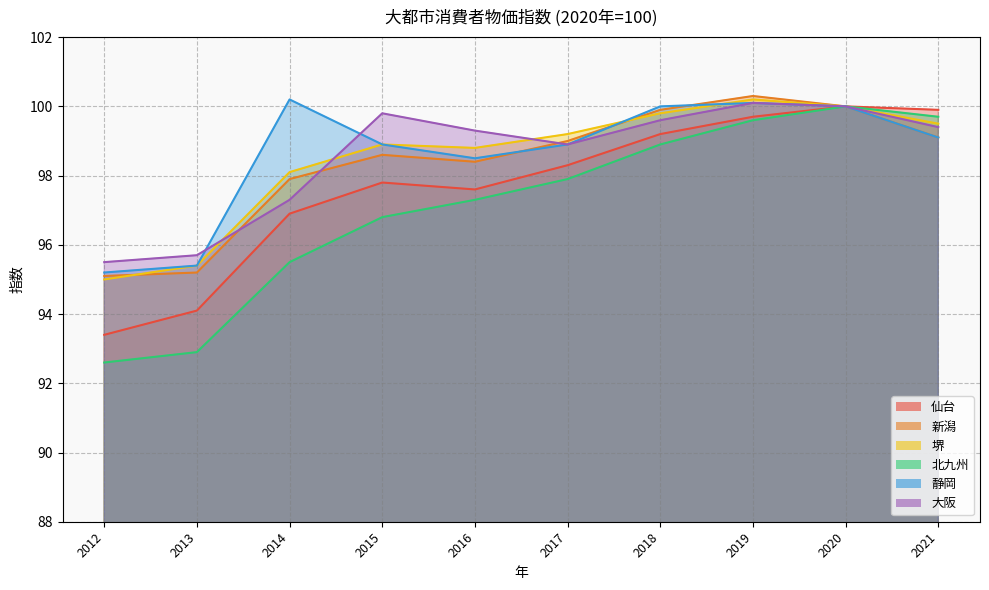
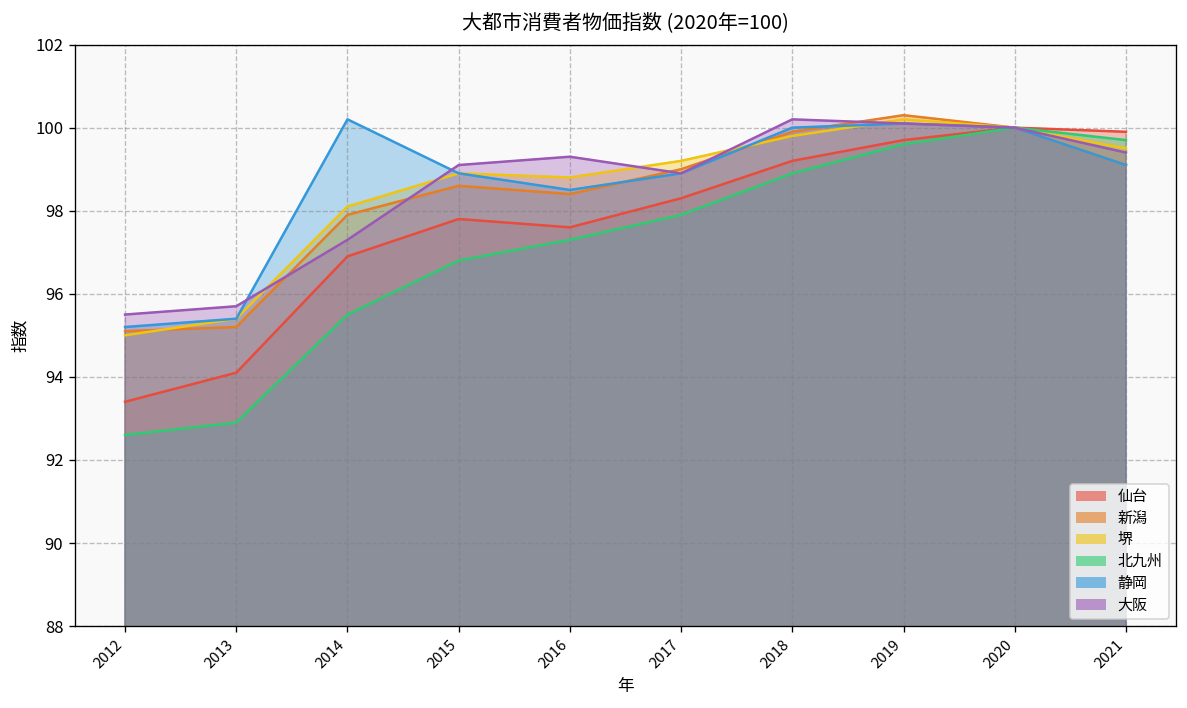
大阪, 2015: 99.8 -> 99.1
大阪, 2018: 99.6 -> 100.2
